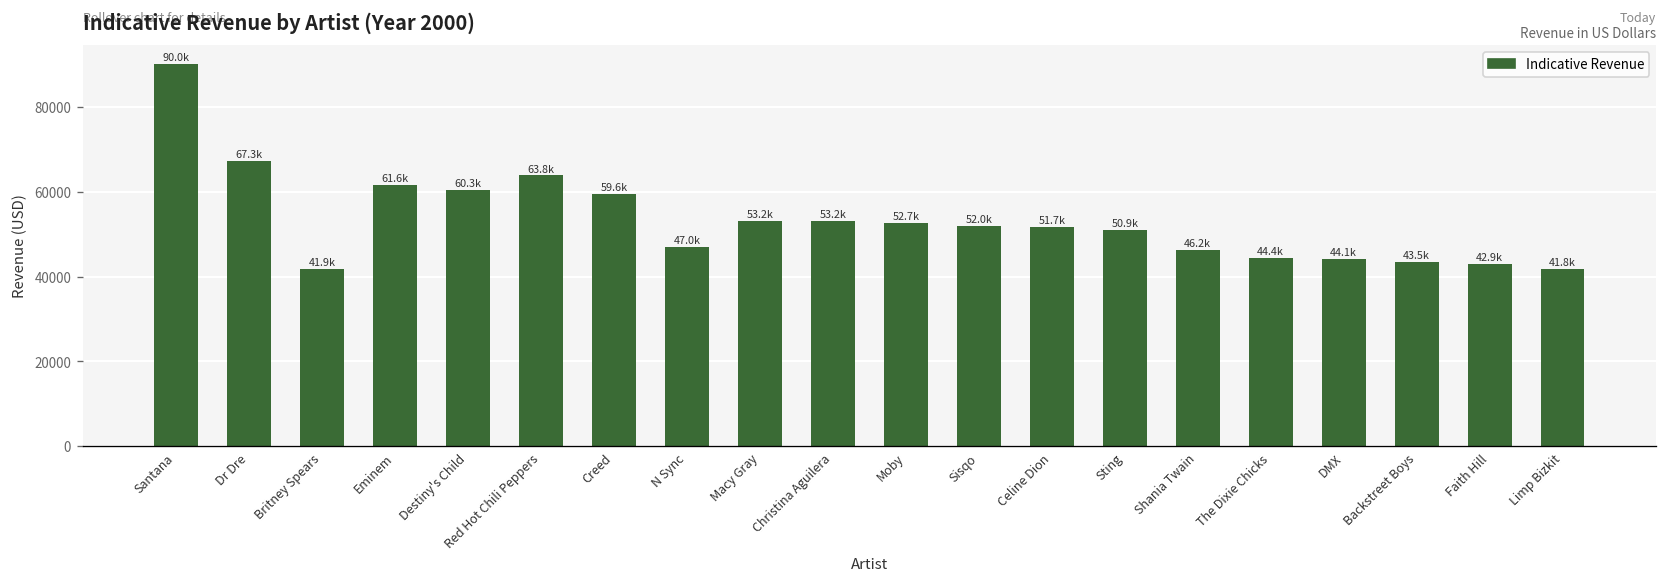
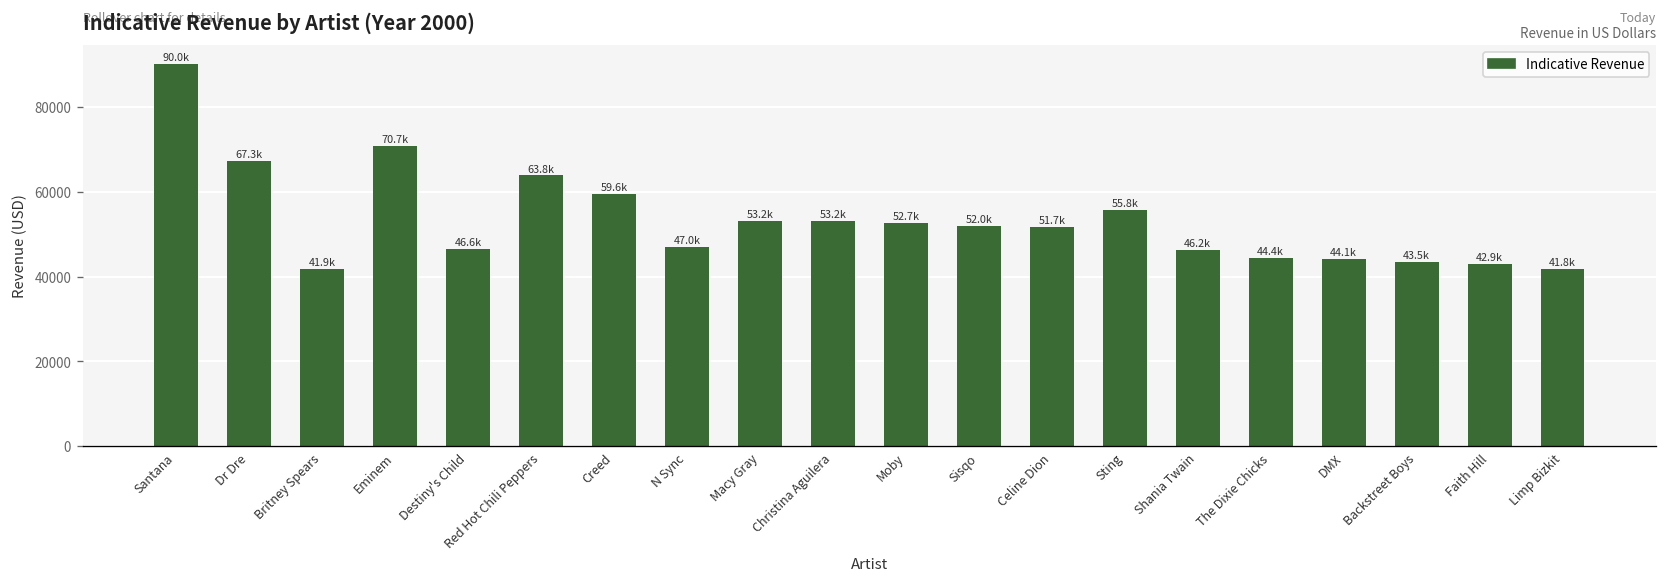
Eminem: 61.6k -> 70.7k
Destiny's Child: 60.3k -> 46.6k
Sting: 50.9k -> 55.8k
